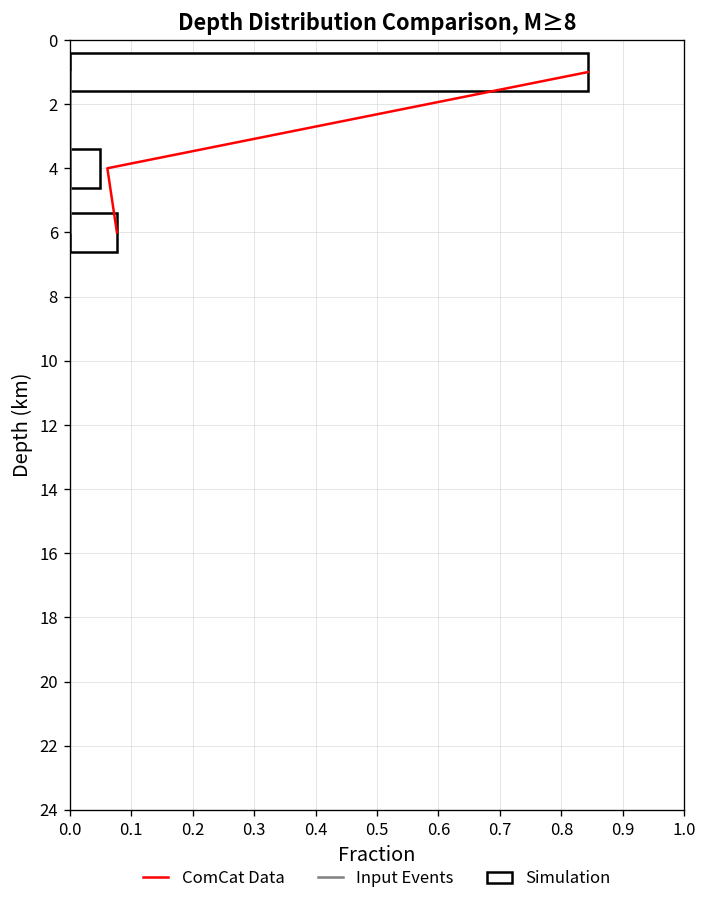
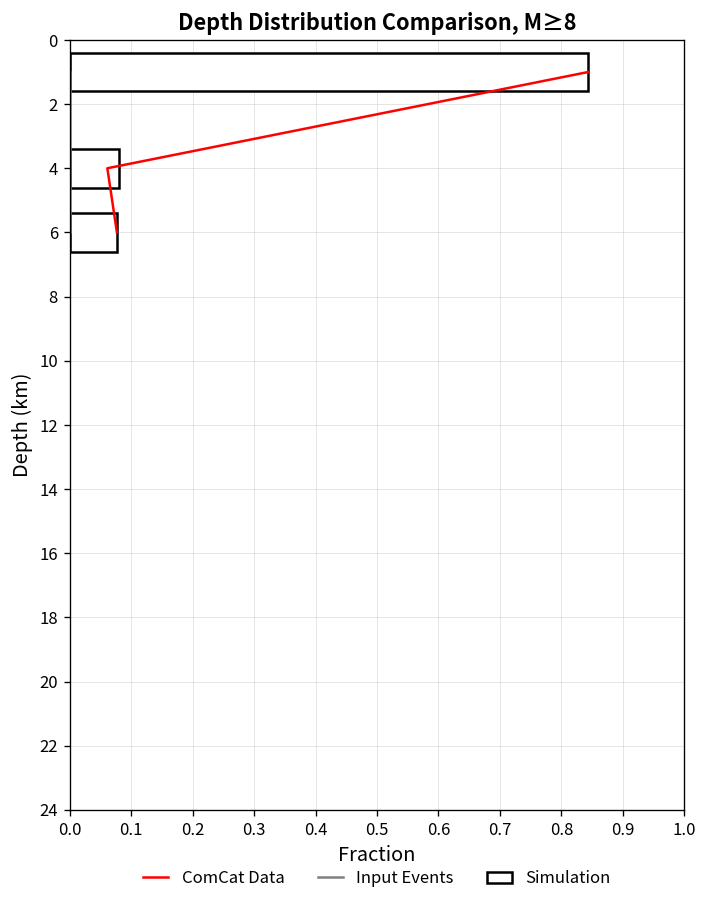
Simulation, 4: 0.05 -> 0.08
